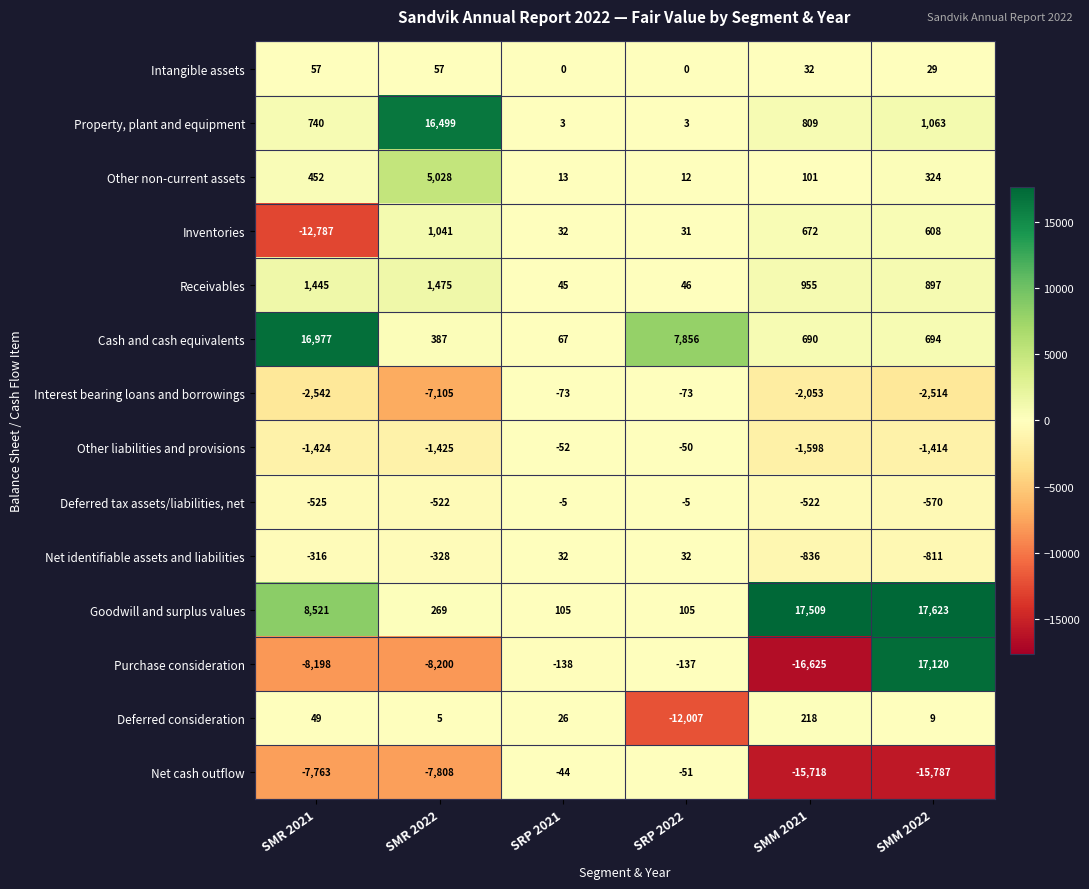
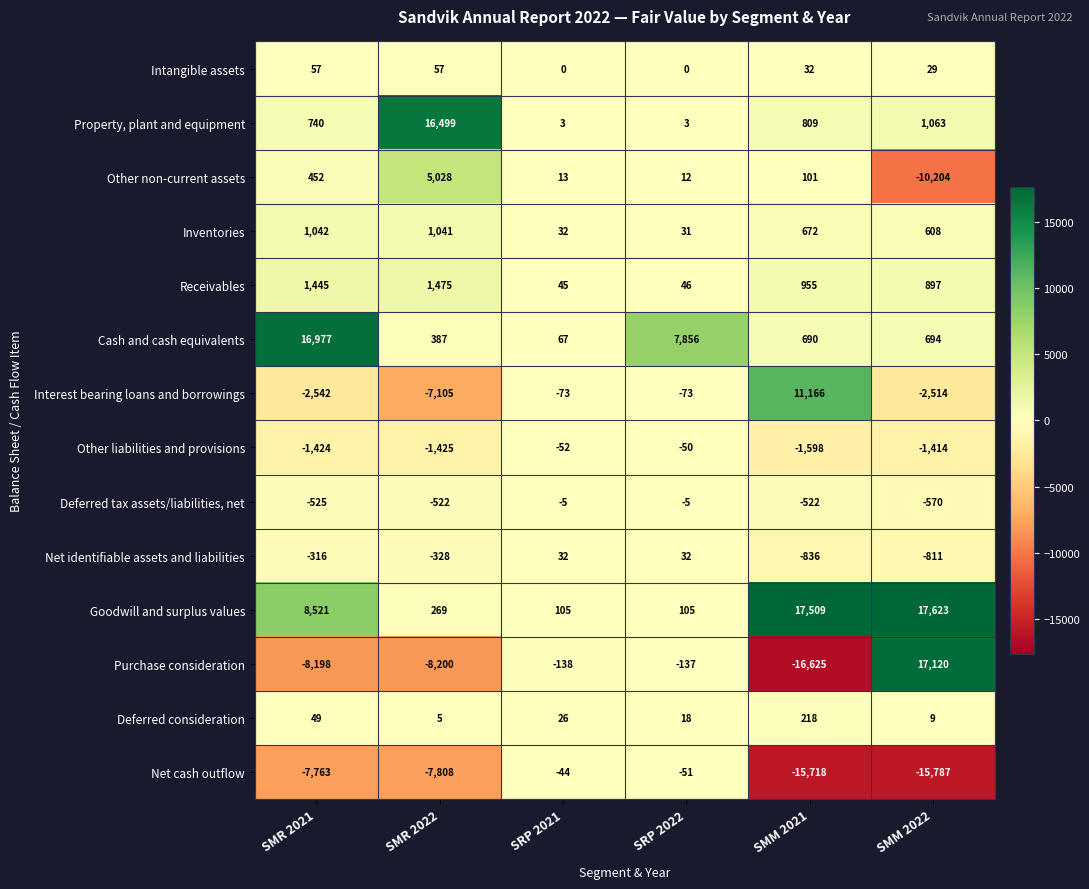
Other non-current assets, SMM 2022: 324 -> -10,204
Inventories, SMR 2021: -12,787 -> 1,042
Interest bearing loans and borrowings, SMM 2021: -2,053 -> 11,166
Deferred consideration, SRP 2022: -12,007 -> 18
